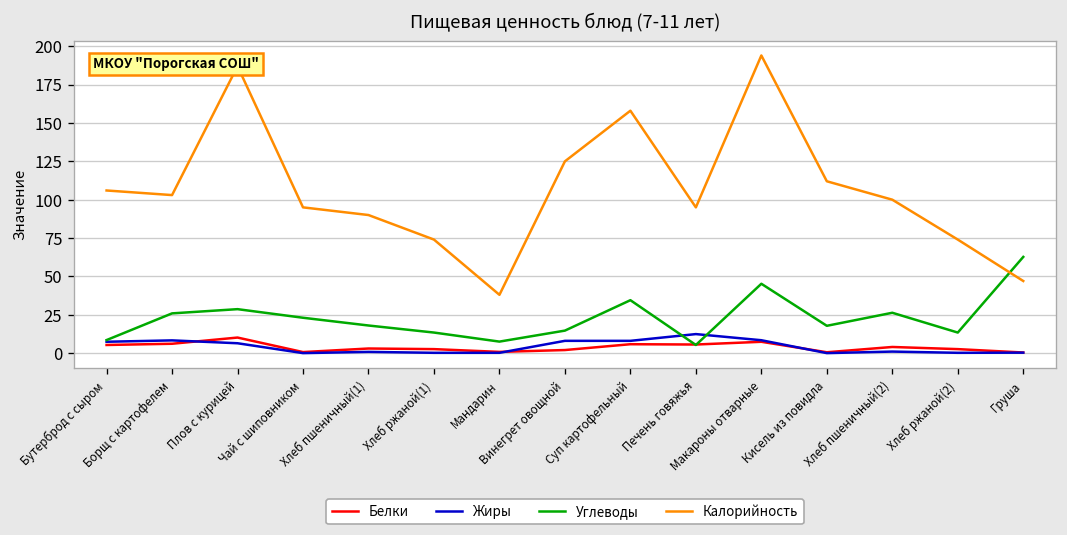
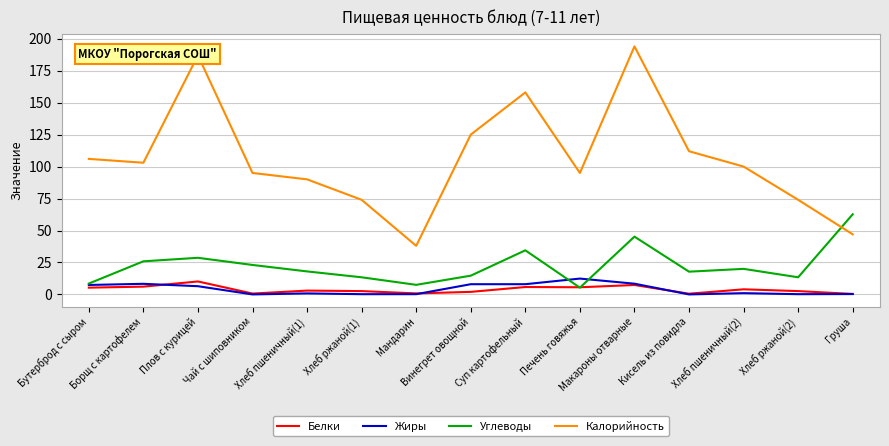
Углеводы, Хлеб пшеничный(2): 26 -> 20
